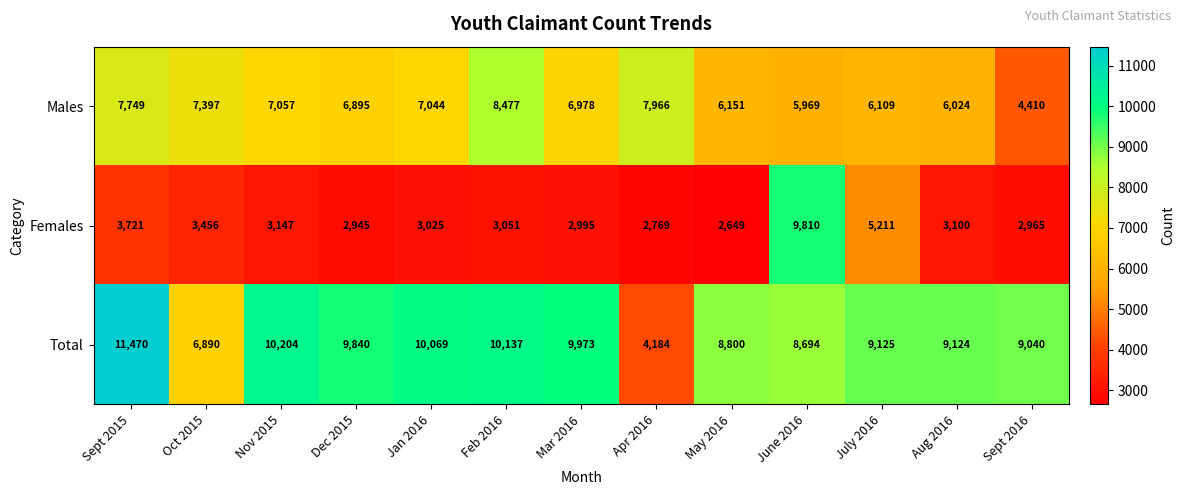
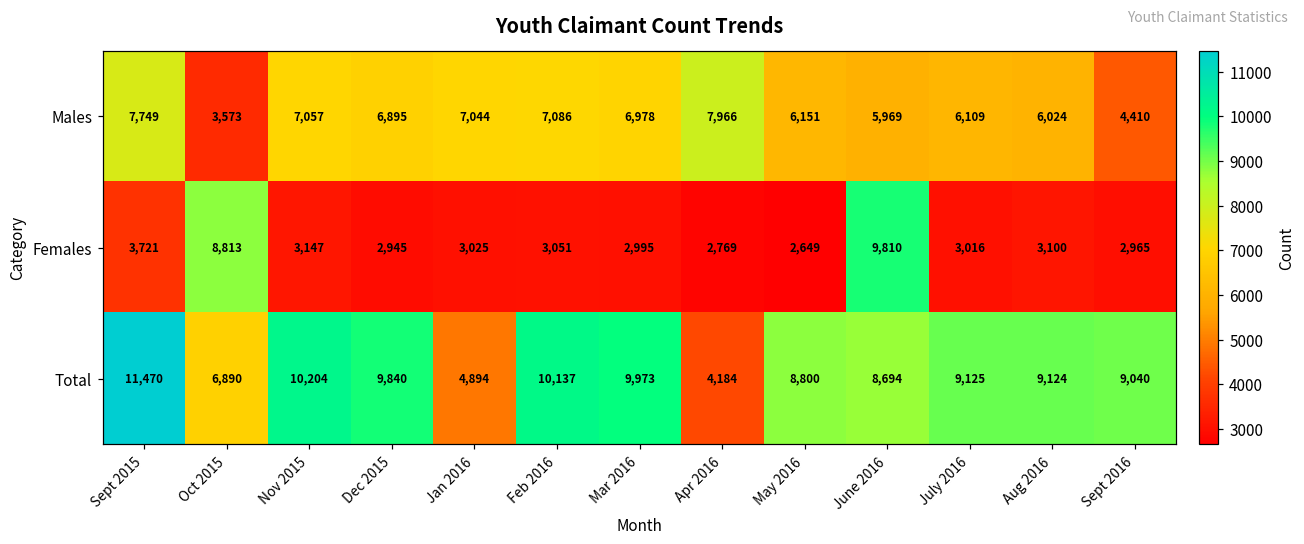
Males, Oct 2015: 7,397 -> 3,573
Males, Feb 2016: 8,477 -> 7,086
Females, Oct 2015: 3,456 -> 8,813
Females, July 2016: 5,211 -> 3,016
Total, Jan 2016: 10,069 -> 4,894
